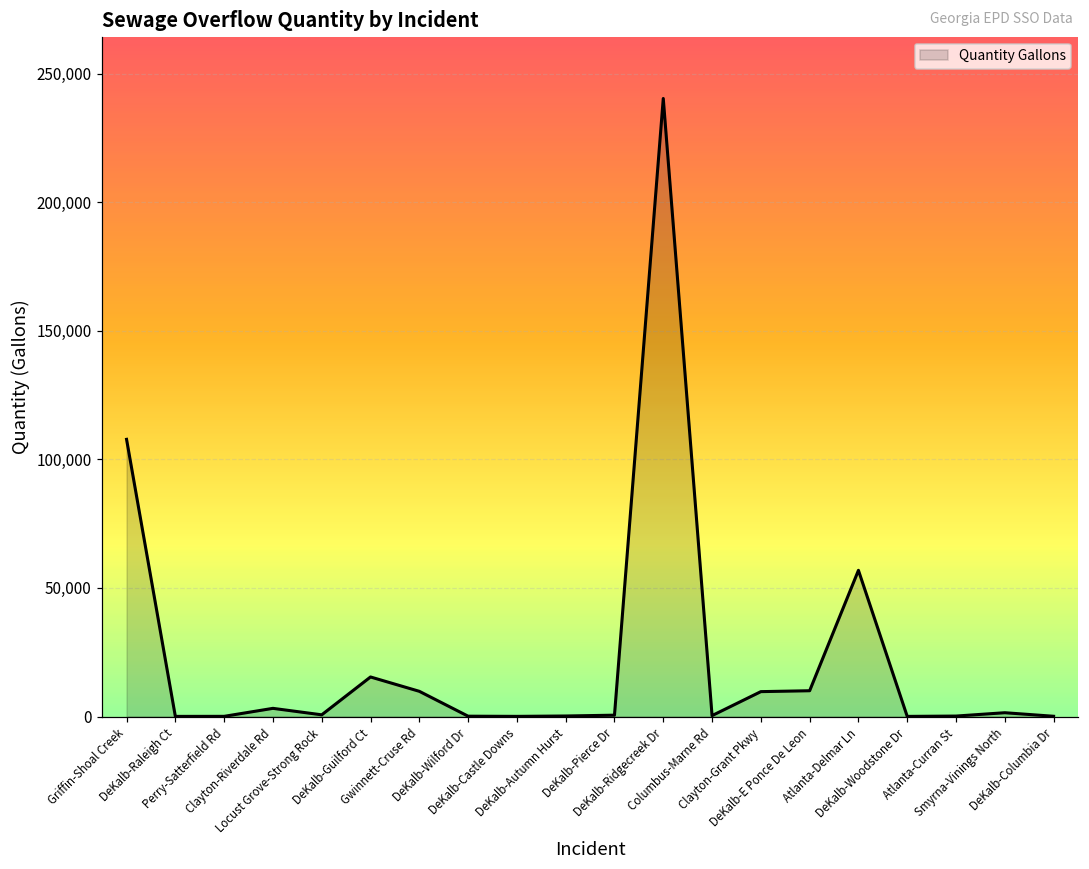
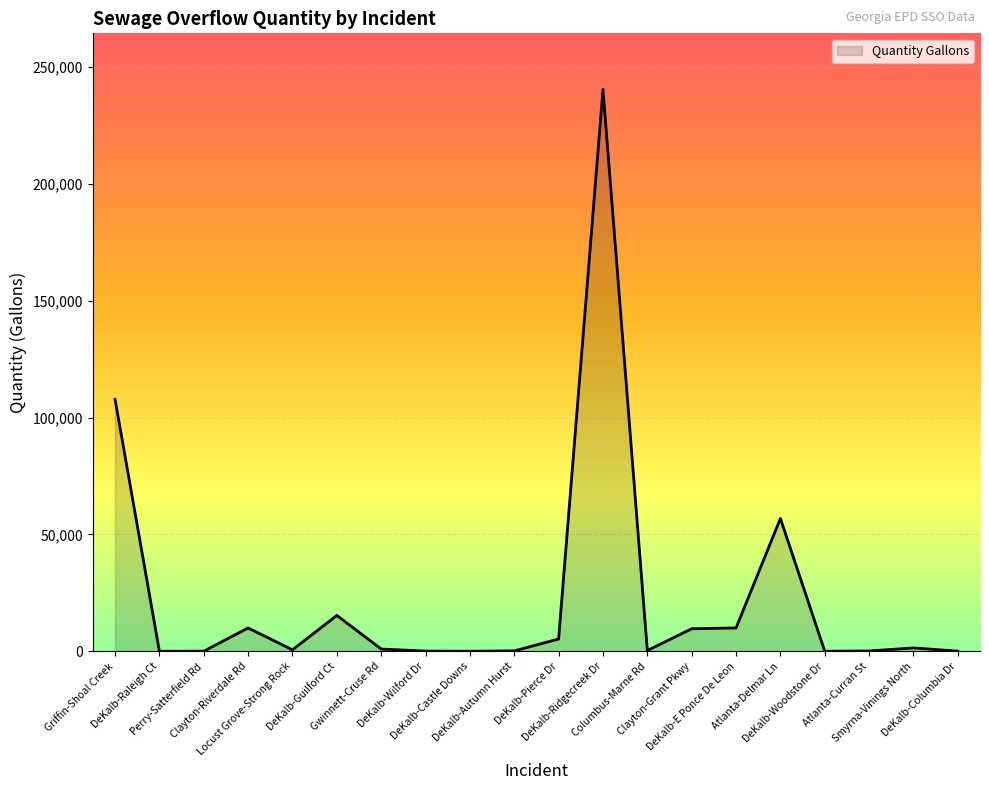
Clayton-Riverdale Rd: 3,000 -> 10,000
Gwinnett-Cruse Rd: 10,000 -> 1,000
DeKalb-Pierce Dr: 1,000 -> 5,000
